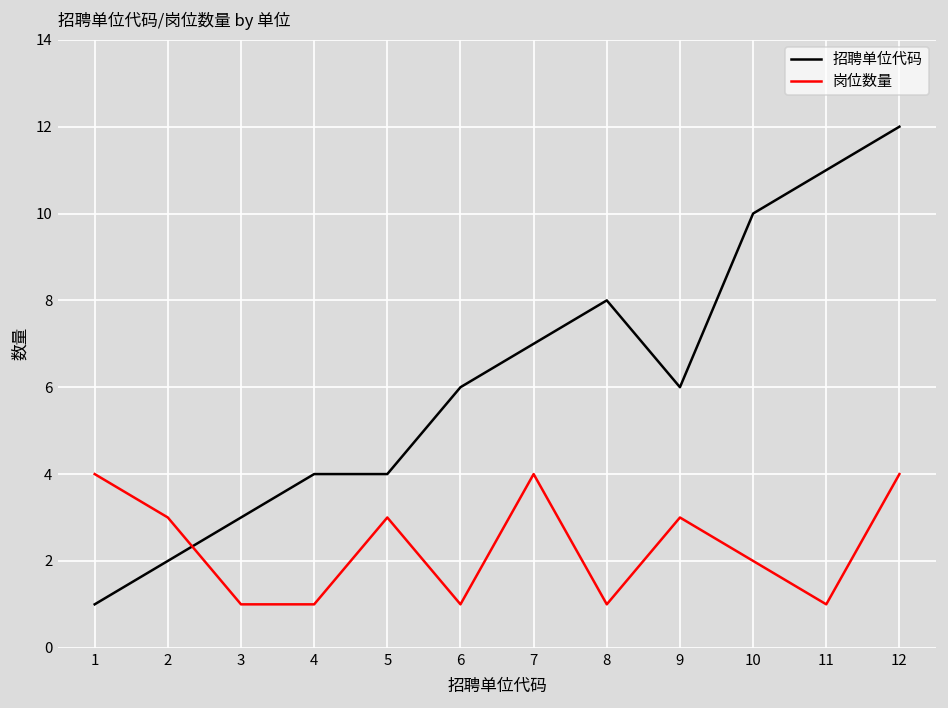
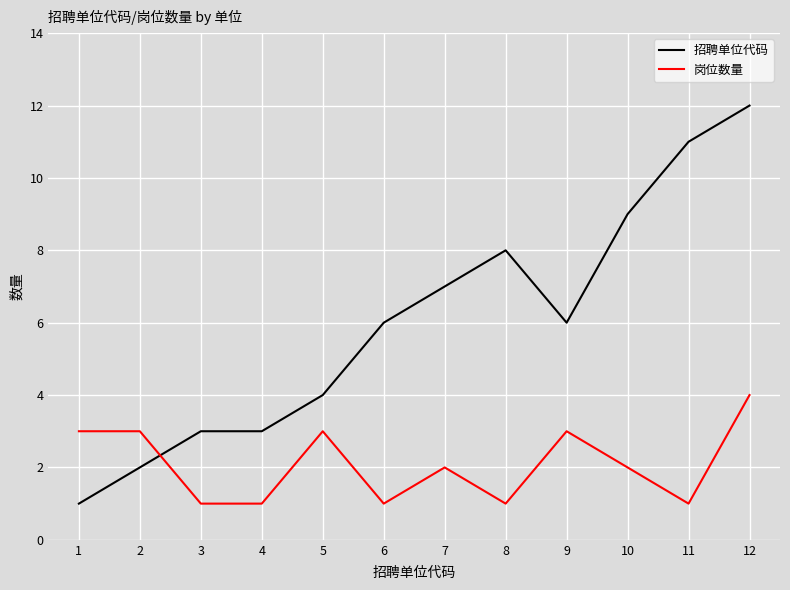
岗位数量, 1: 4 -> 3
招聘单位代码, 4: 4 -> 3
岗位数量, 7: 4 -> 2
招聘单位代码, 10: 10 -> 9
